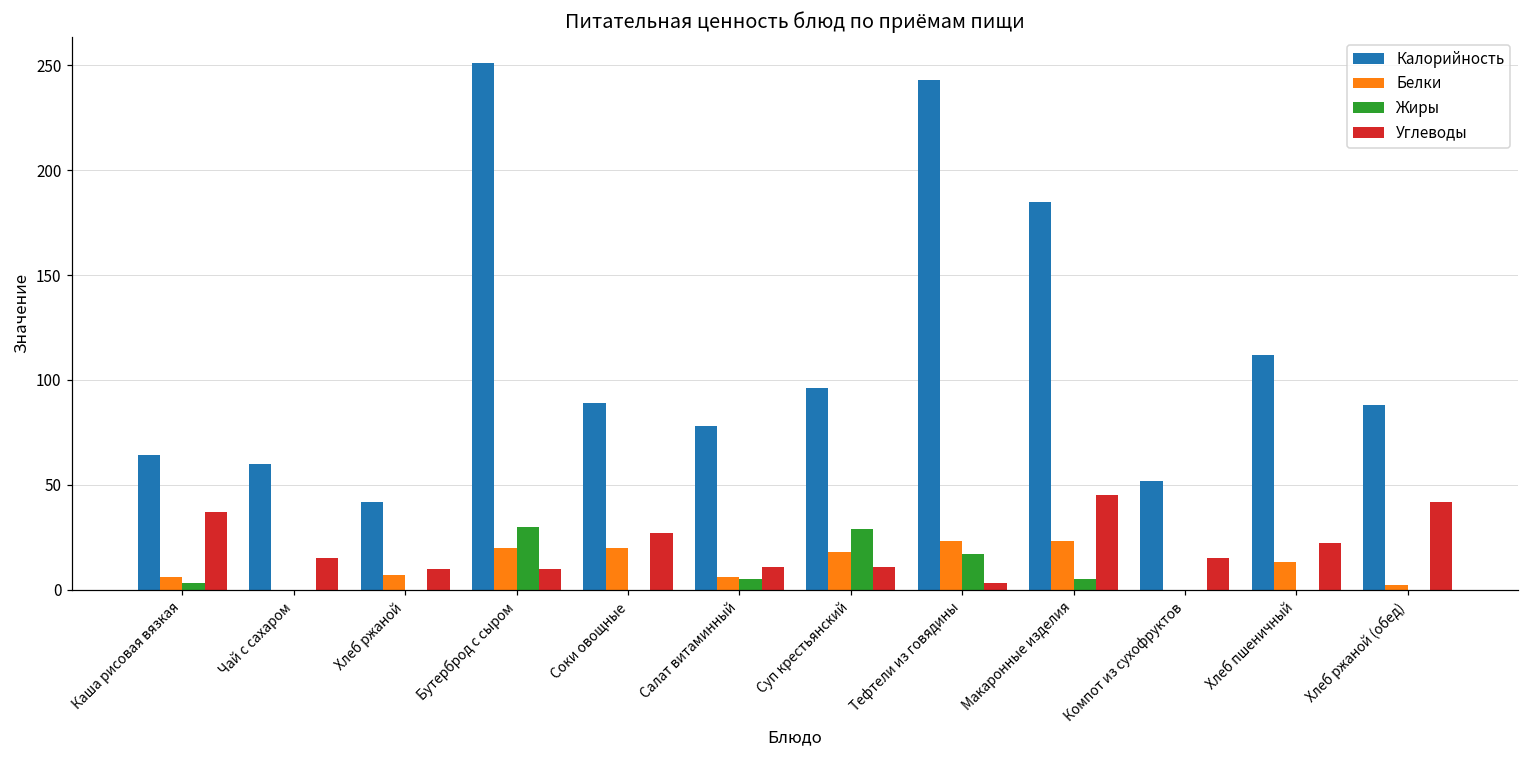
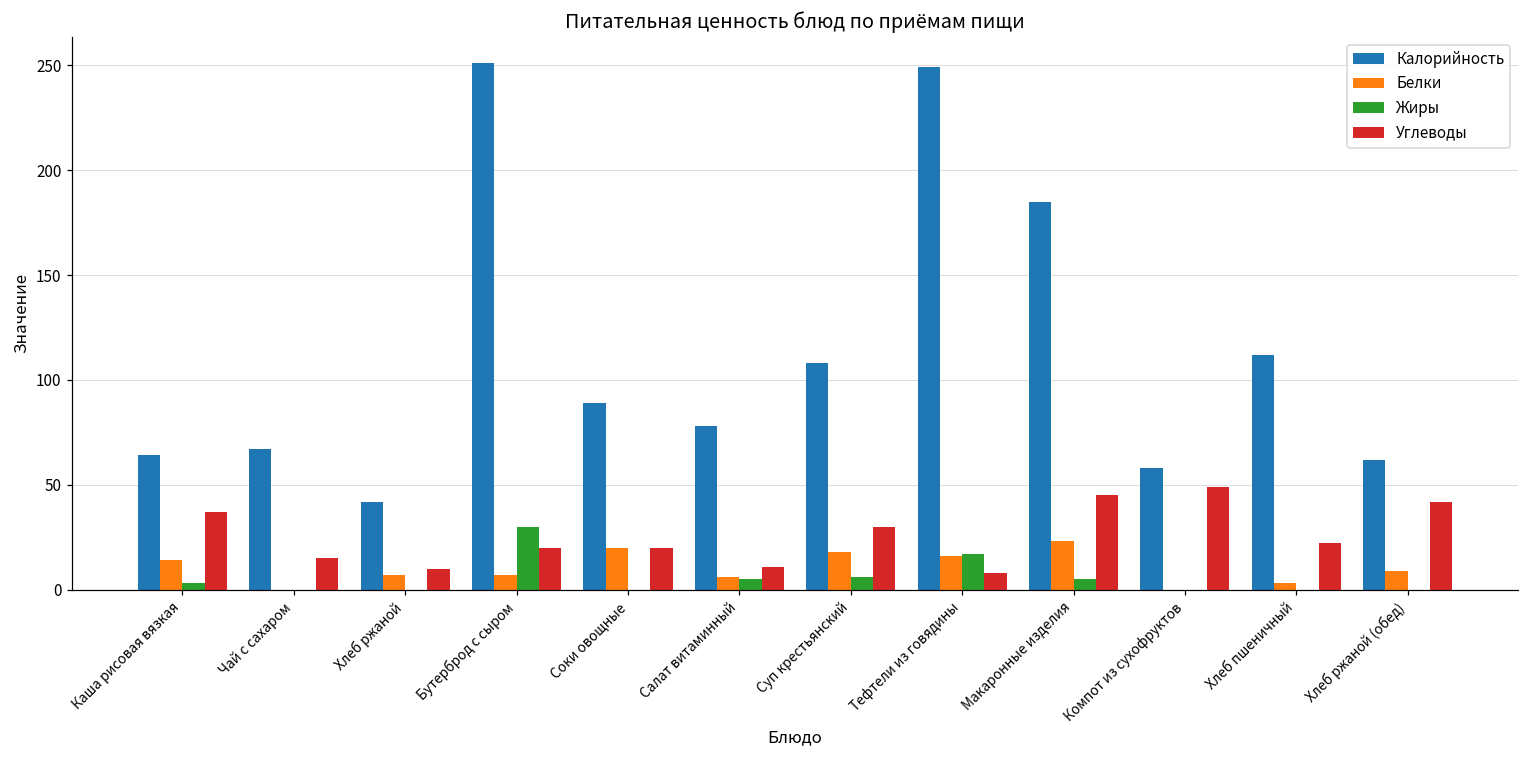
Белки, Каша рисовая вязкая: 6 -> 14
Калорийность, Чай с сахаром: 60 -> 67
Белки, Бутерброд с сыром: 20 -> 7
Углеводы, Бутерброд с сыром: 10 -> 20
Углеводы, Соки овощные: 27 -> 20
Калорийность, Суп крестьянский: 96 -> 108
Жиры, Суп крестьянский: 29 -> 6
Углеводы, Суп крестьянский: 11 -> 30
Калорийность, Тефтели из говядины: 243 -> 249
Белки, Тефтели из говядины: 23 -> 16
Углеводы, Тефтели из говядины: 3 -> 8
Калорийность, Компот из сухофруктов: 52 -> 58
Углеводы, Компот из сухофруктов: 15 -> 49
Белки, Хлеб пшеничный: 13 -> 3
Калорийность, Хлеб ржаной (обед): 88 -> 62
Белки, Хлеб ржаной (обед): 2 -> 9
